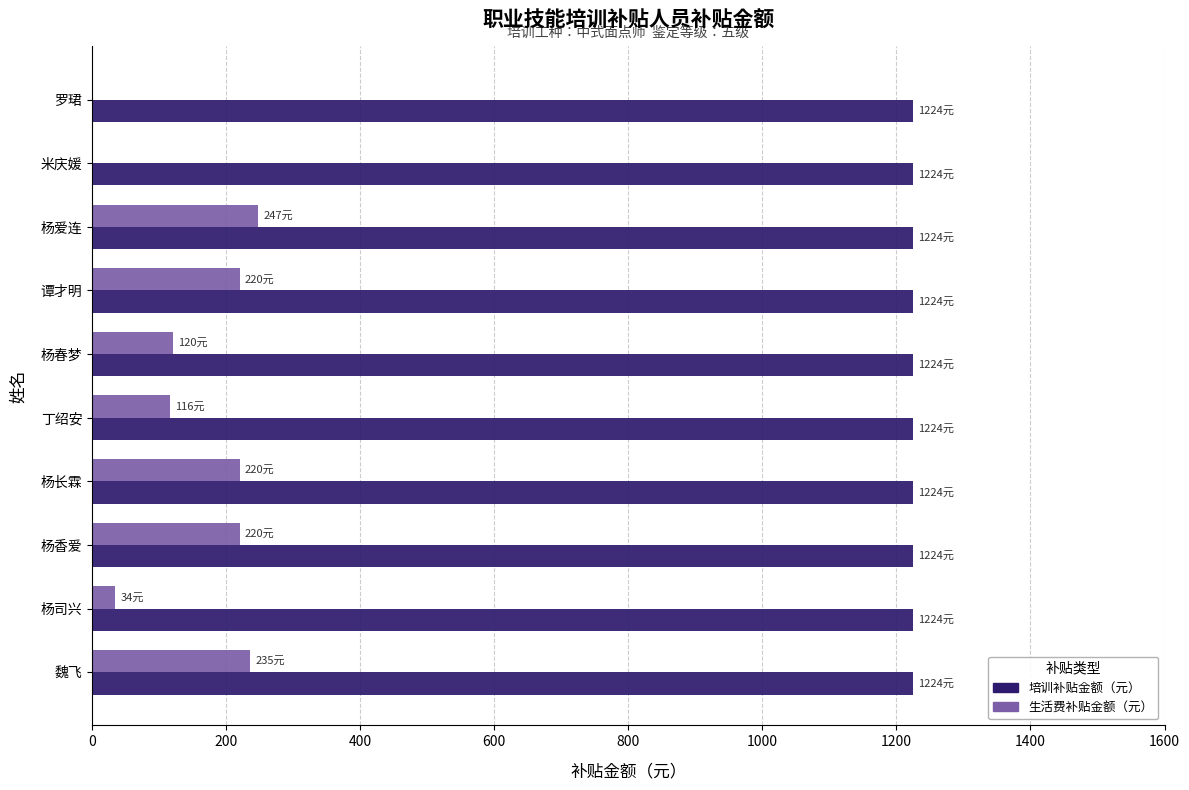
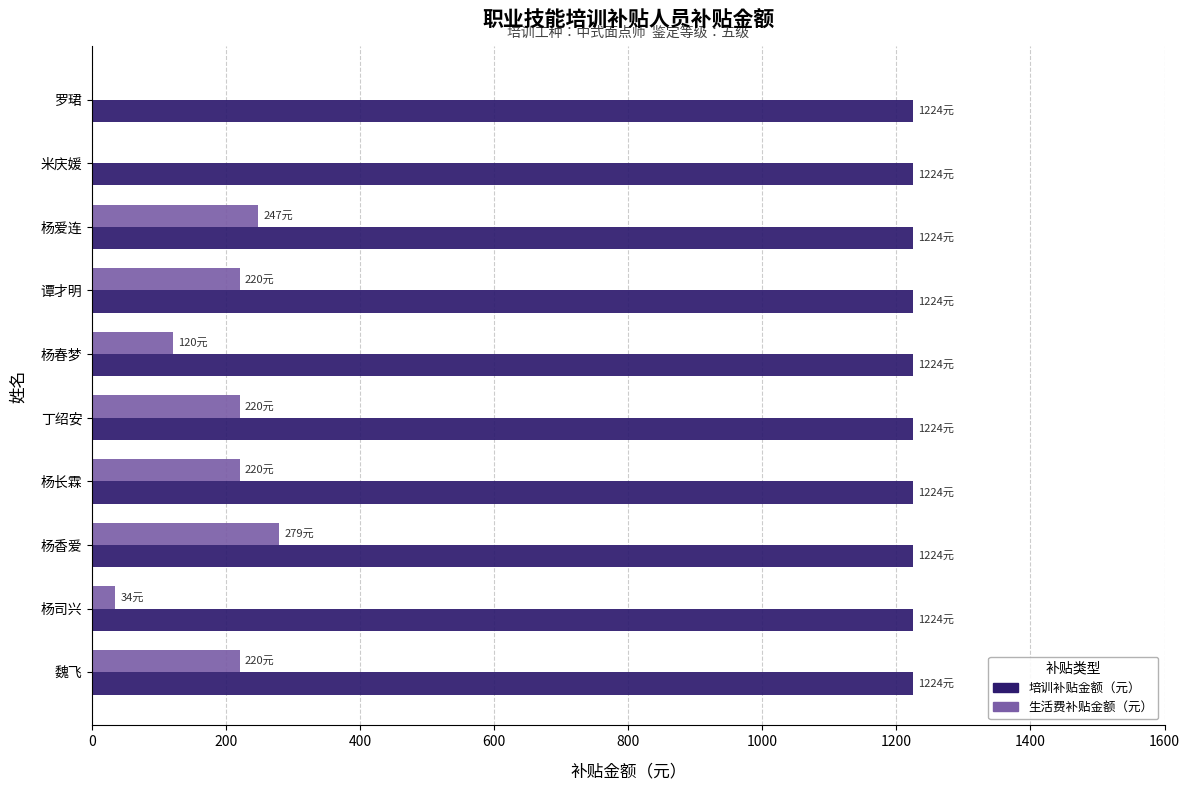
生活费补贴金额（元）, 丁绍安: 116元 -> 220元
生活费补贴金额（元）, 杨香爱: 220元 -> 279元
生活费补贴金额（元）, 魏飞: 235元 -> 220元
